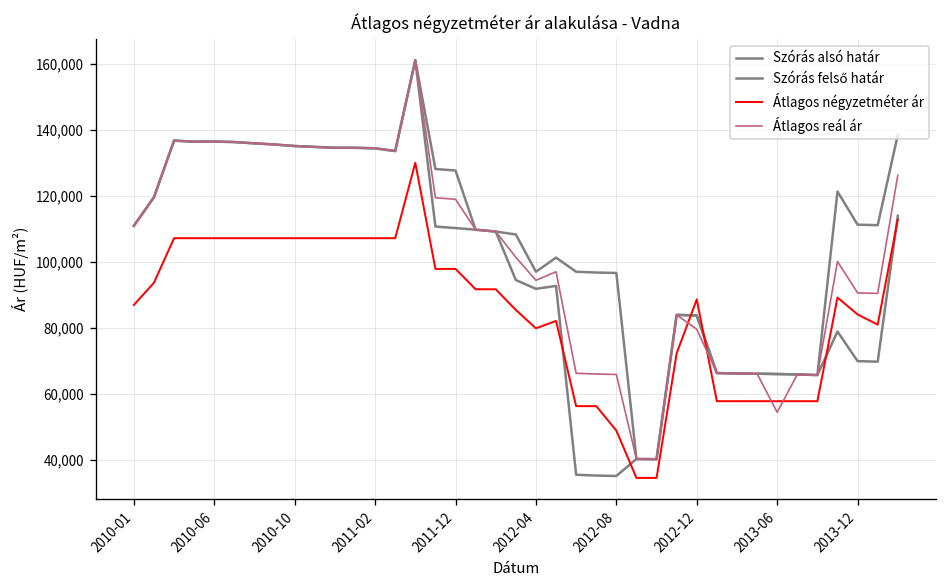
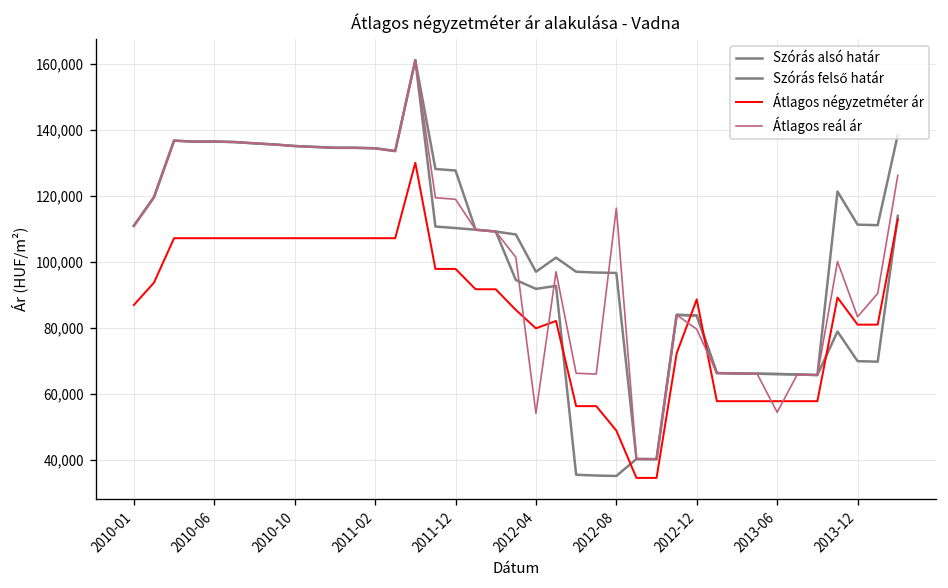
Átlagos reál ár, 2012-04: 94,000 -> 54,000
Átlagos reál ár, 2012-08: 66,000 -> 116,000
Átlagos négyzetméter ár, 2013-12: 84,000 -> 81,000
Átlagos reál ár, 2013-12: 91,000 -> 83,000
